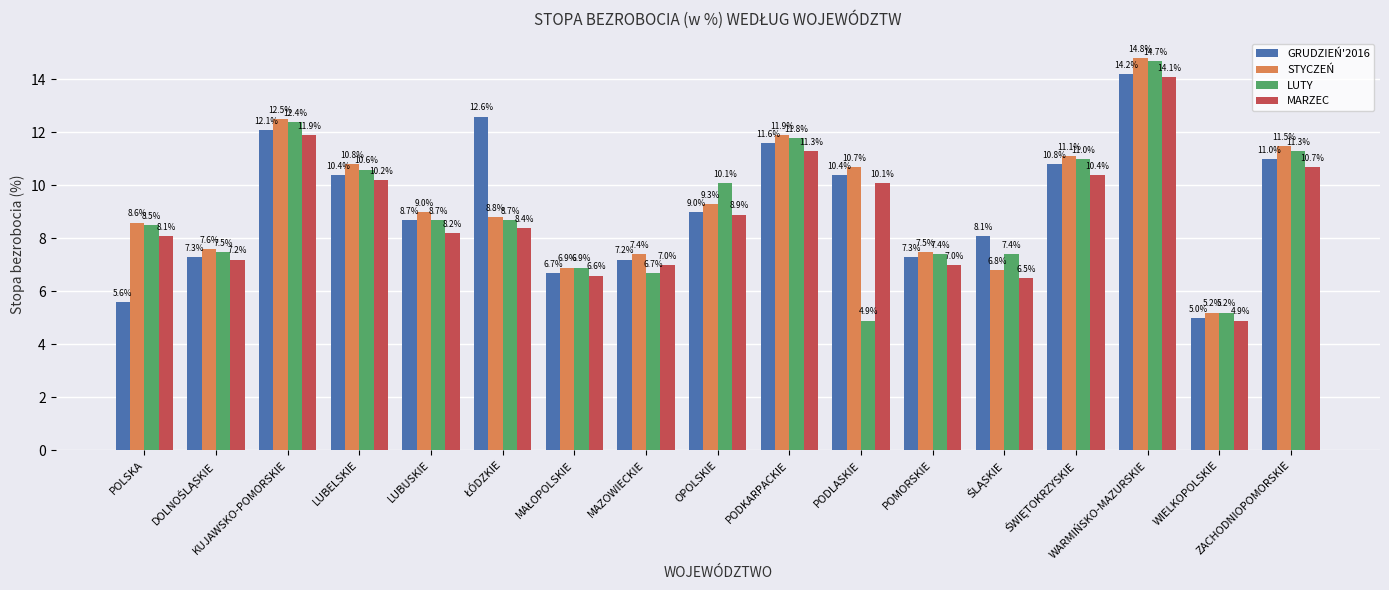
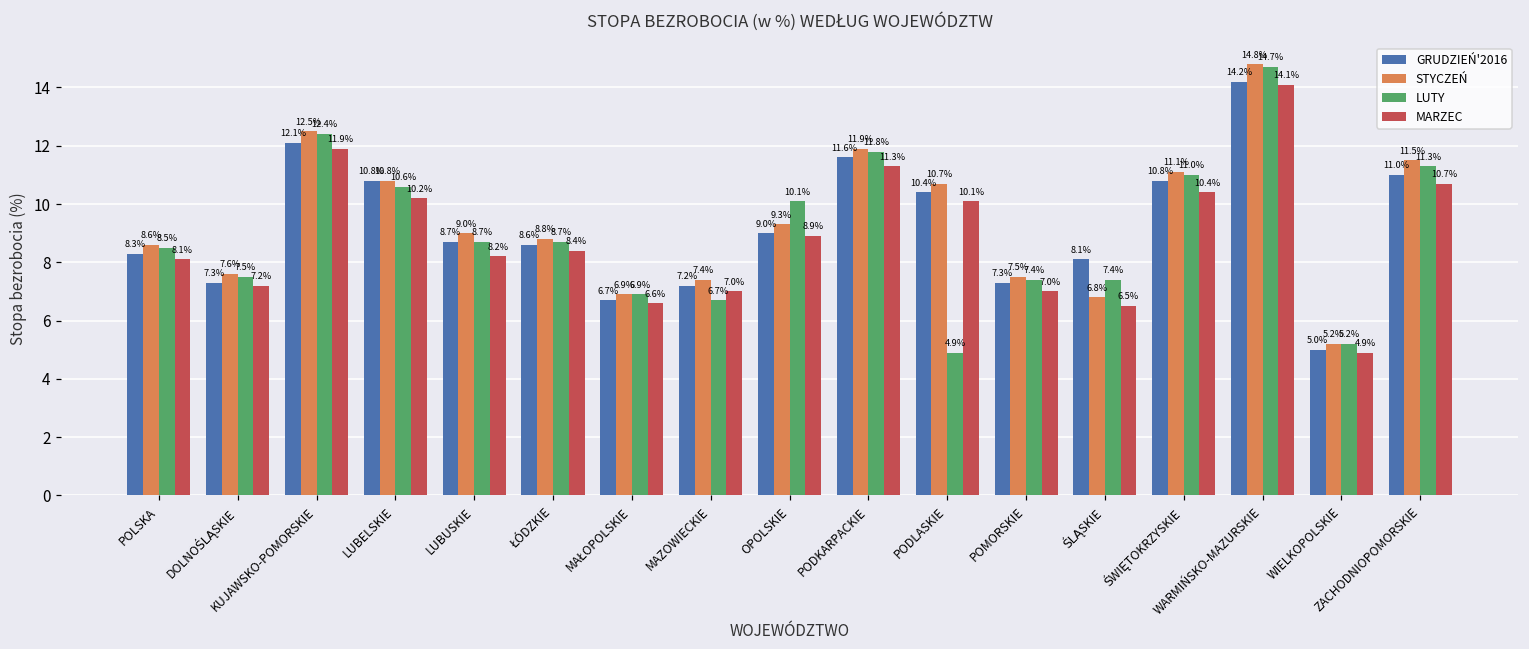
GRUDZIEŃ'2016, POLSKA: 5.6% -> 8.3%
GRUDZIEŃ'2016, LUBELSKIE: 10.4% -> 10.8%
GRUDZIEŃ'2016, ŁÓDZKIE: 12.6% -> 8.6%
